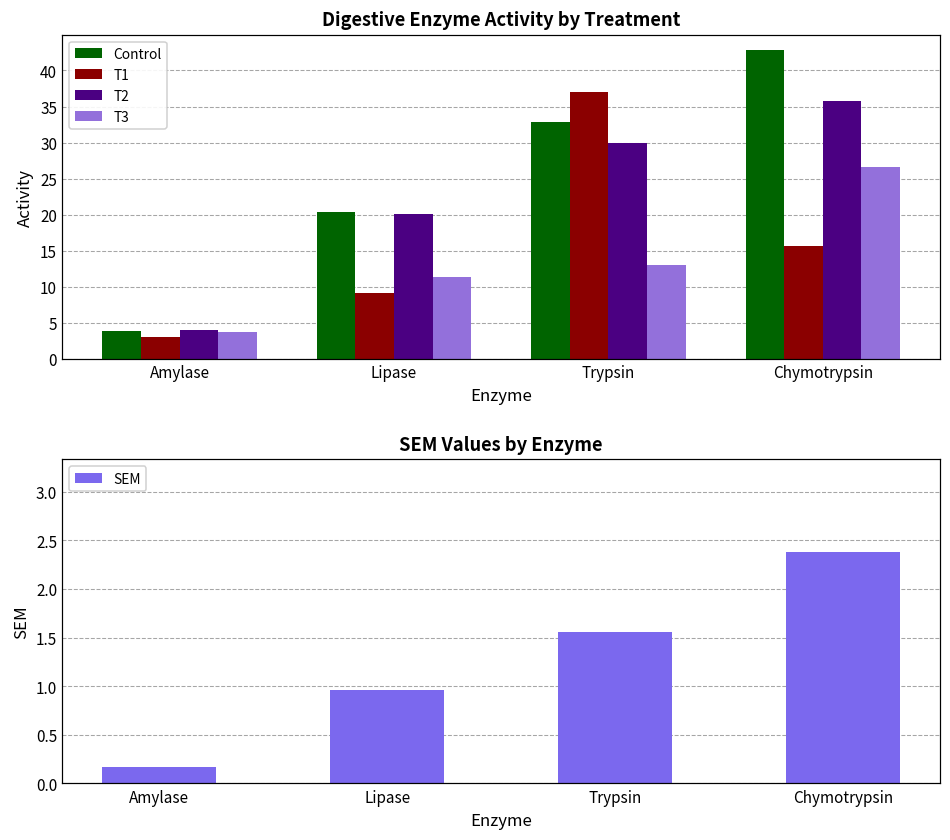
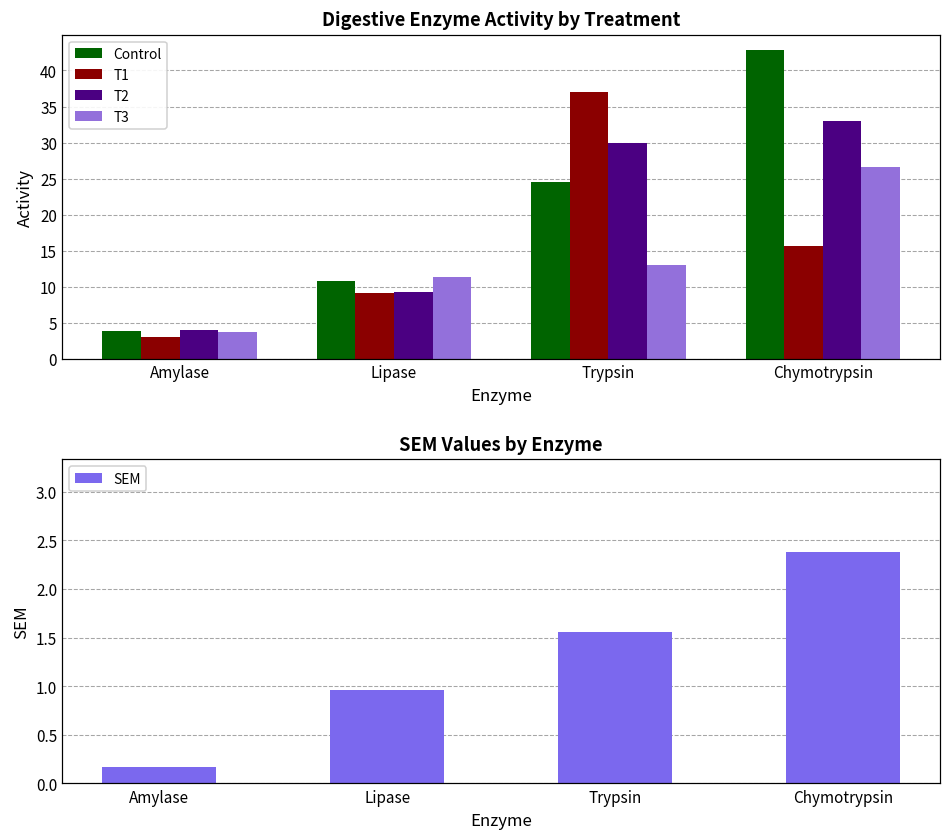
Digestive Enzyme Activity by Treatment, Control, Lipase: 20 -> 11
Digestive Enzyme Activity by Treatment, T2, Lipase: 20 -> 9
Digestive Enzyme Activity by Treatment, Control, Trypsin: 33 -> 24
Digestive Enzyme Activity by Treatment, T2, Chymotrypsin: 36 -> 33
